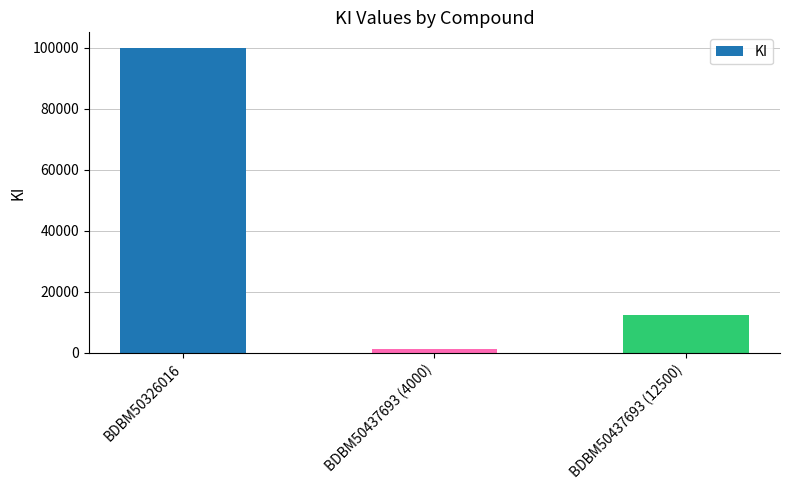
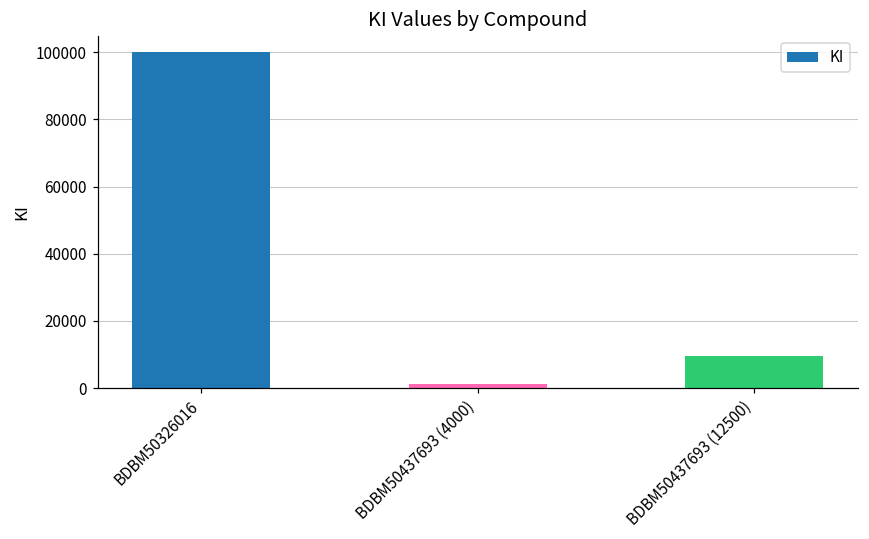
BDBM50437693 (12500): 13000 -> 10000
